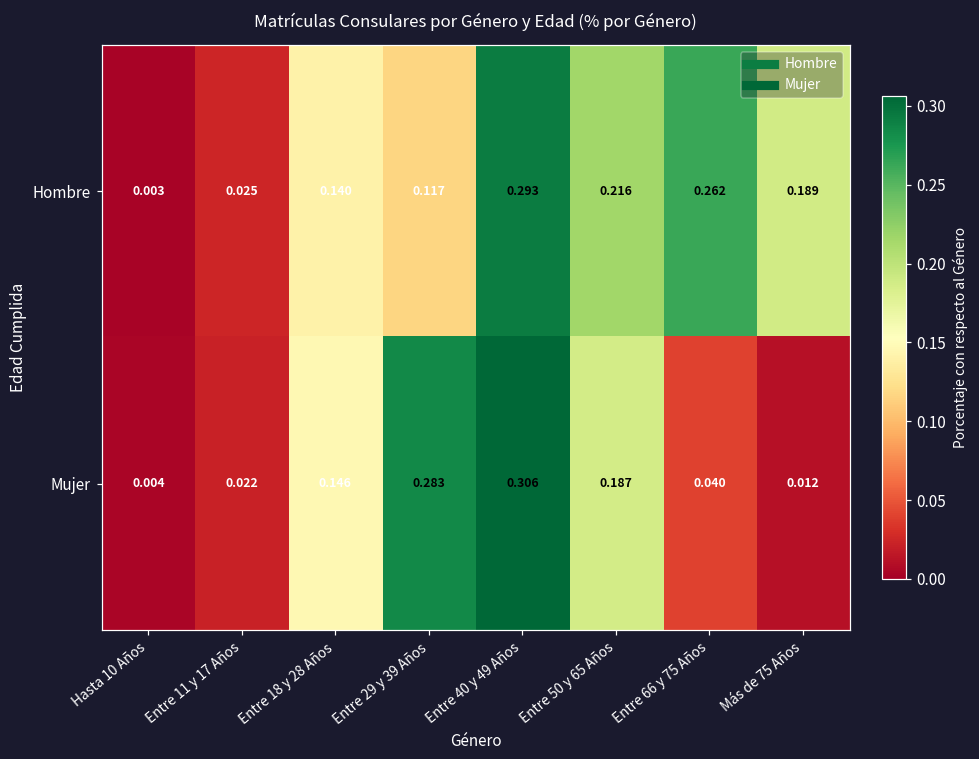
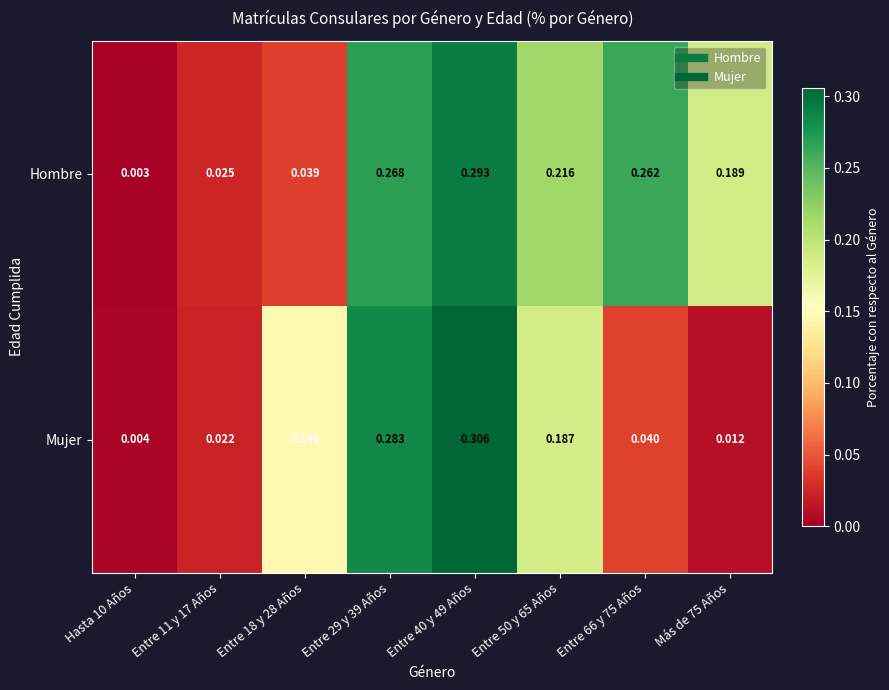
Hombre, Entre 18 y 28 Años: 0.140 -> 0.039
Hombre, Entre 29 y 39 Años: 0.117 -> 0.268
